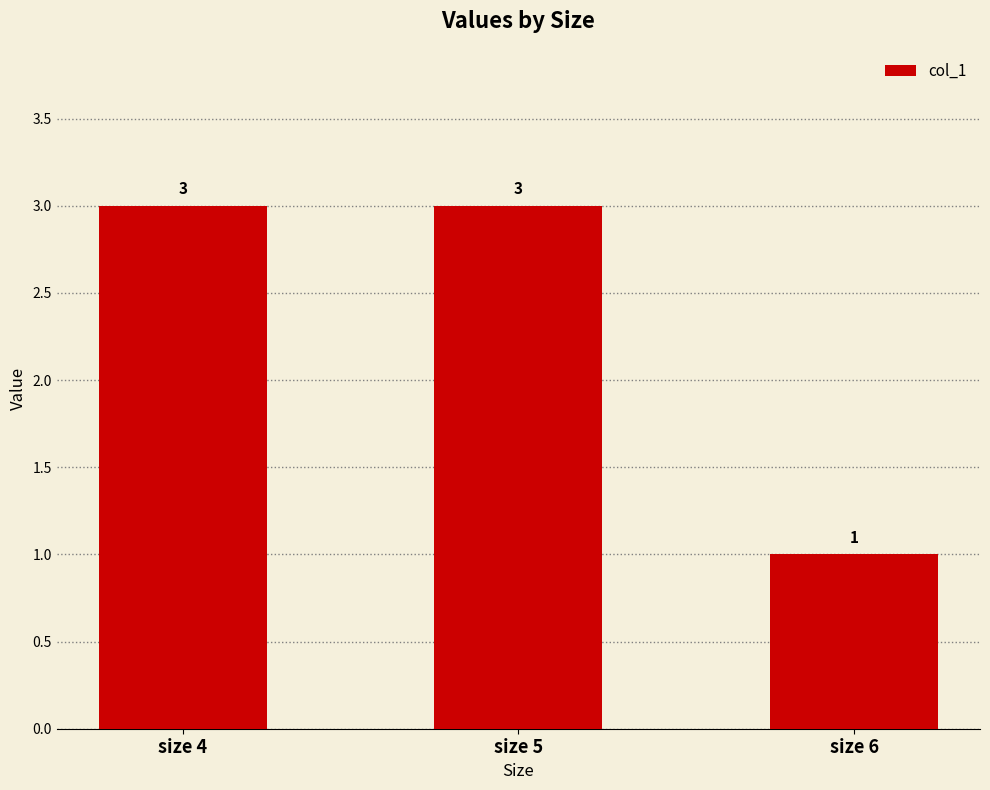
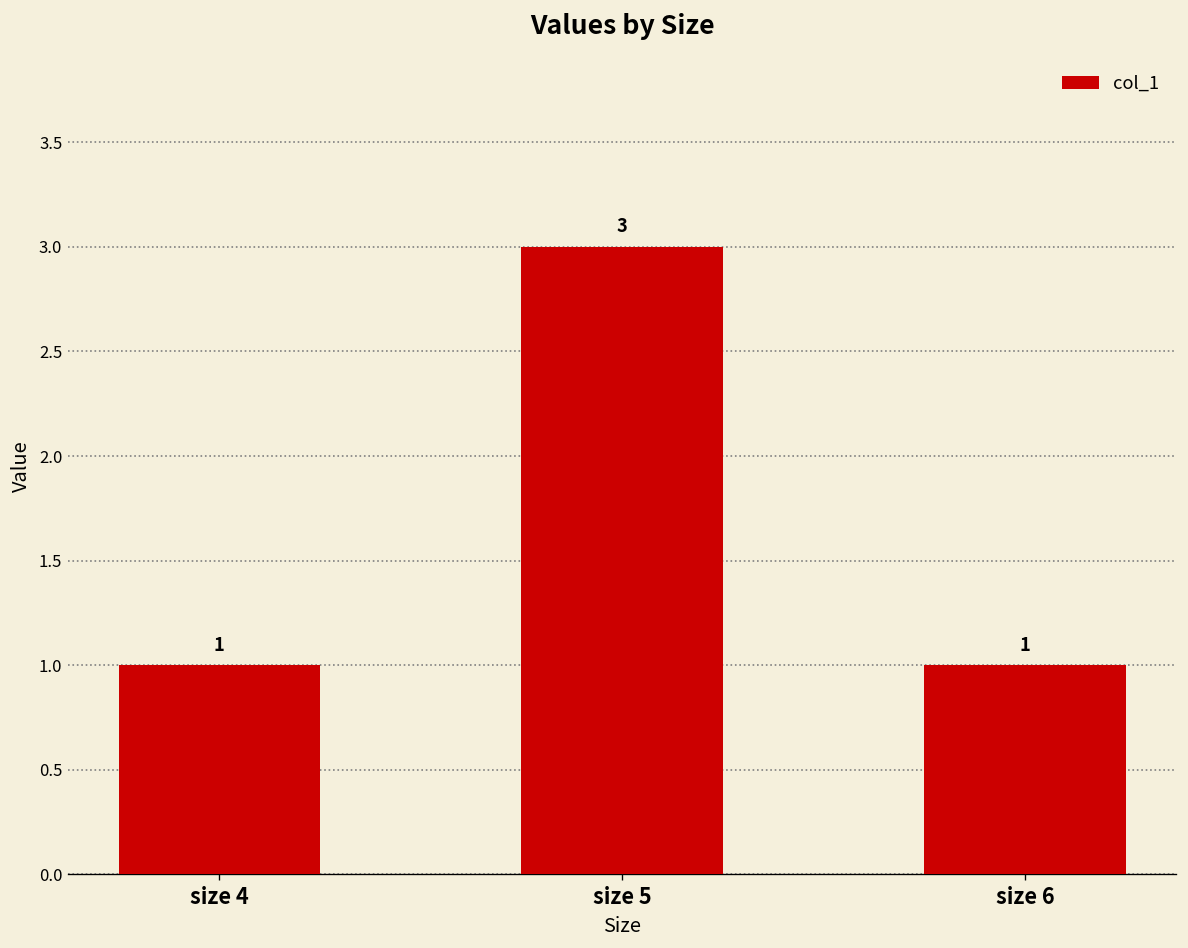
size 4: 3 -> 1
